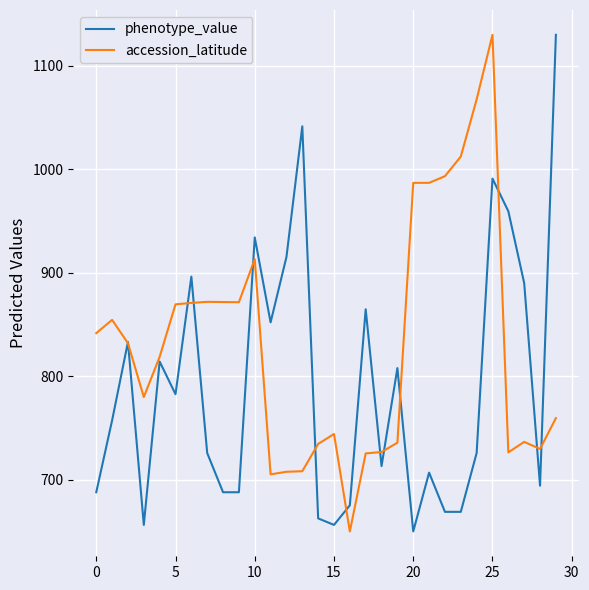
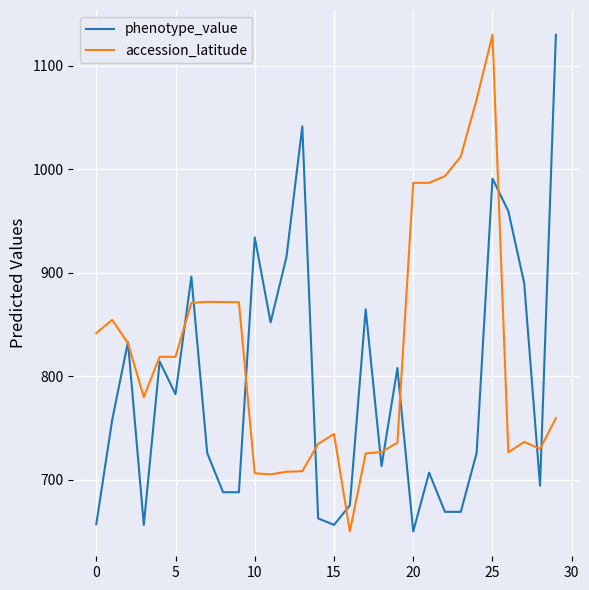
phenotype_value, 0: 688 -> 657
accession_latitude, 5: 870 -> 819
accession_latitude, 10: 913 -> 706
